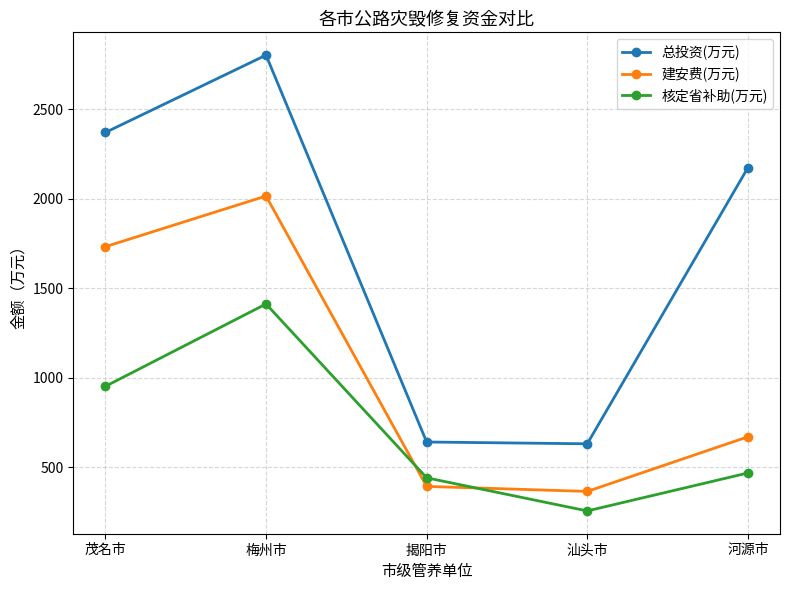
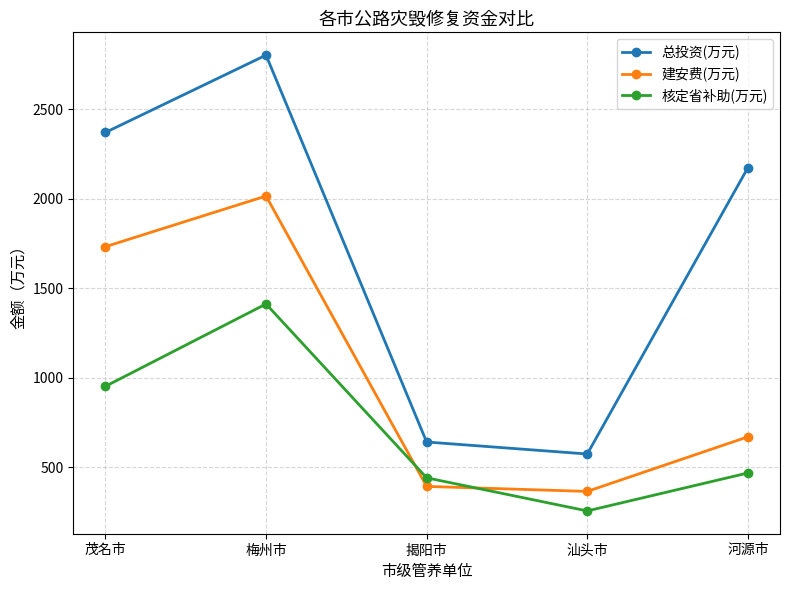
总投资(万元), 汕头市: 630 -> 580
